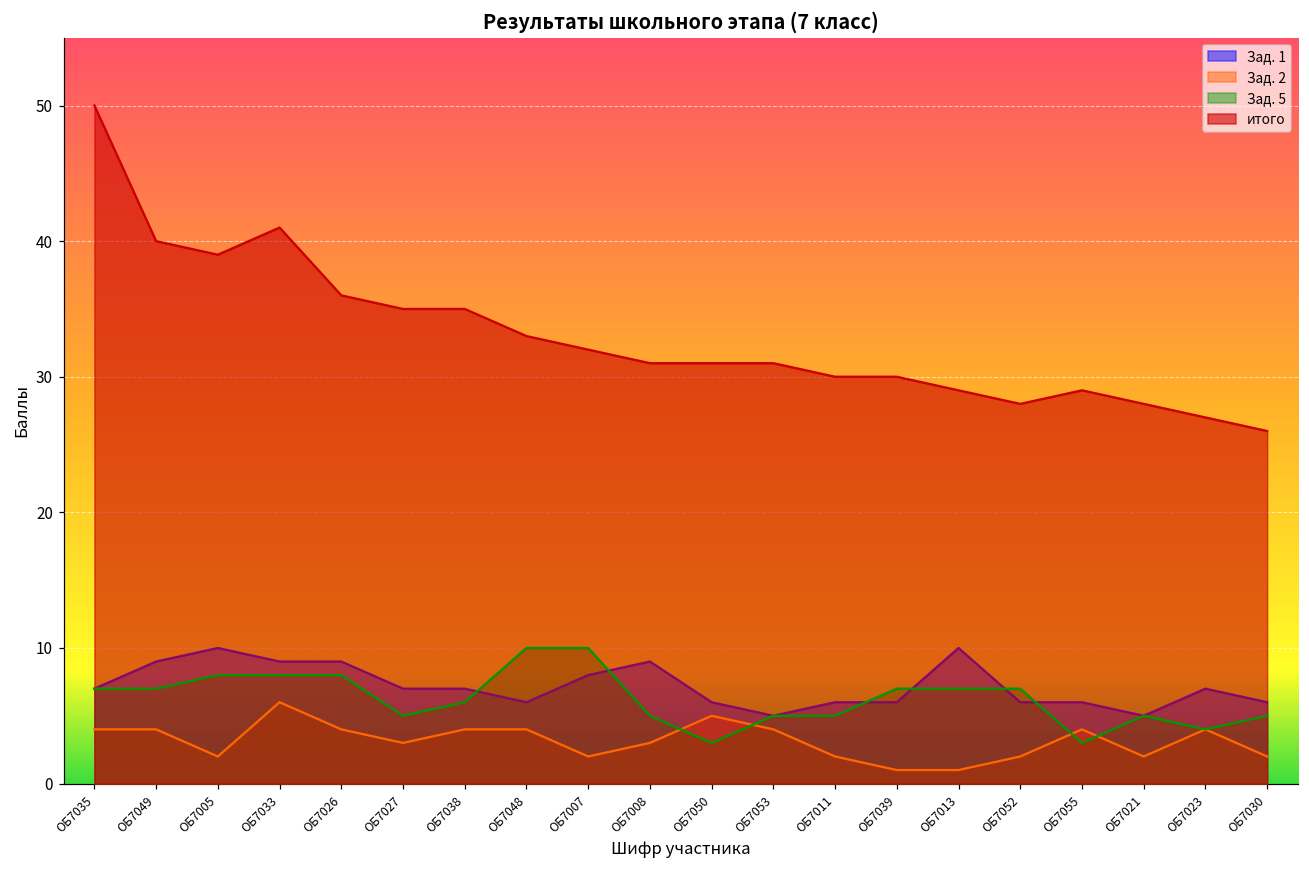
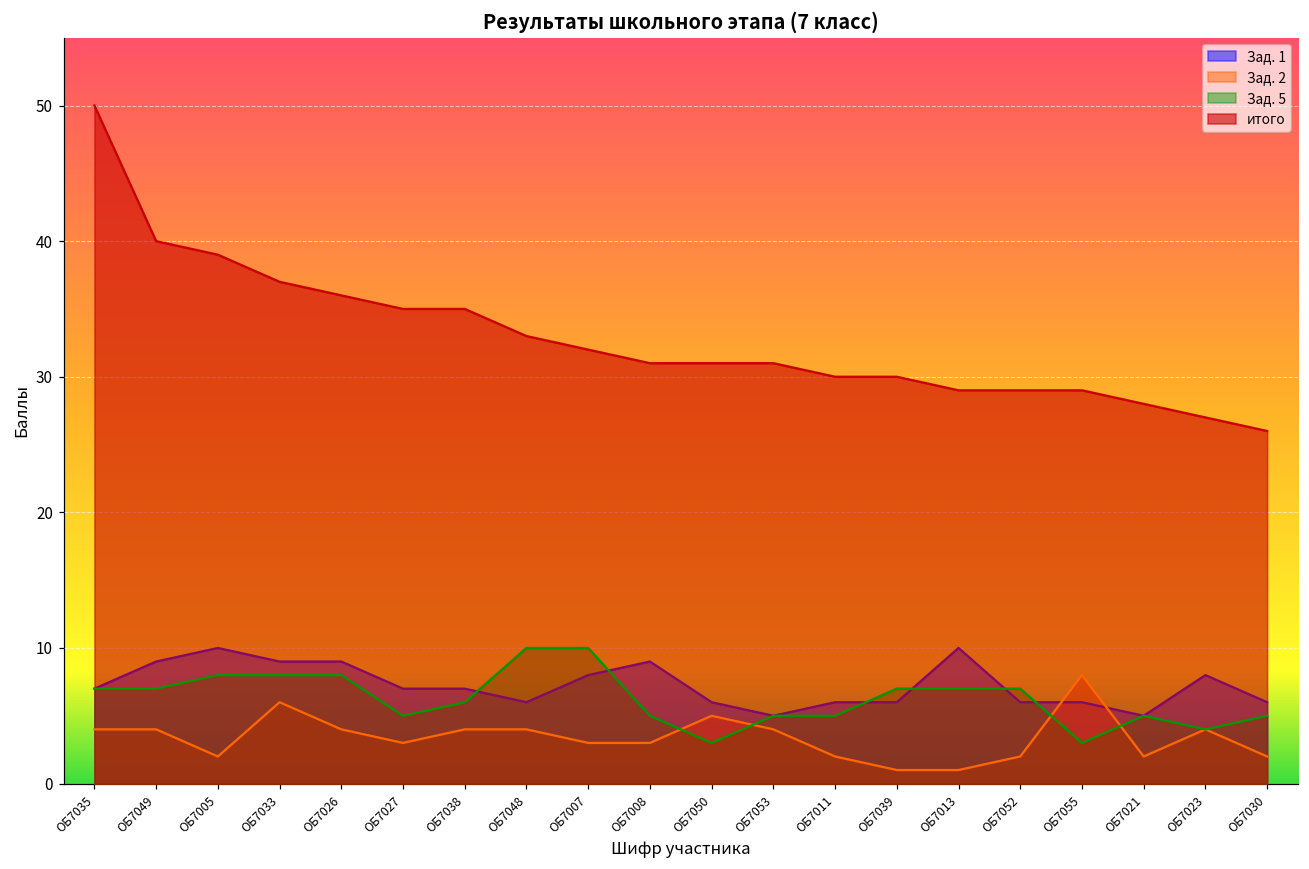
итого, ОБ7033: 41 -> 37
Зад. 2, ОБ7007: 2 -> 3
итого, ОБ7052: 28 -> 29
Зад. 2, ОБ7055: 4 -> 8
Зад. 1, ОБ7023: 7 -> 8
